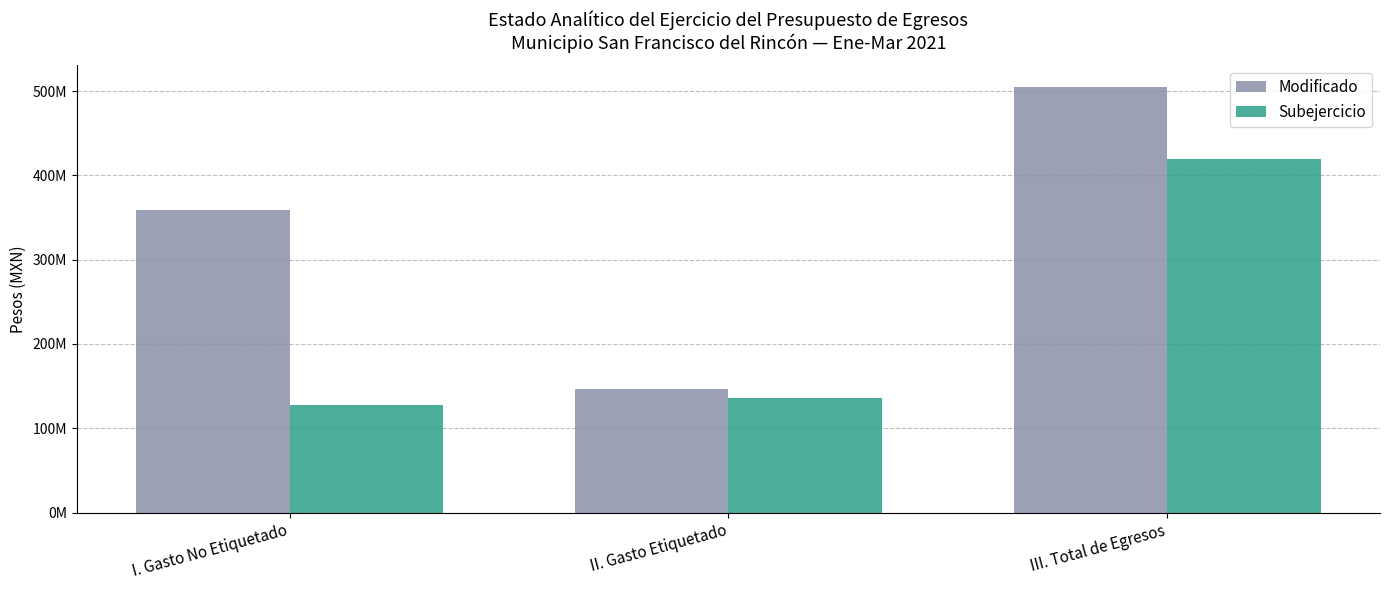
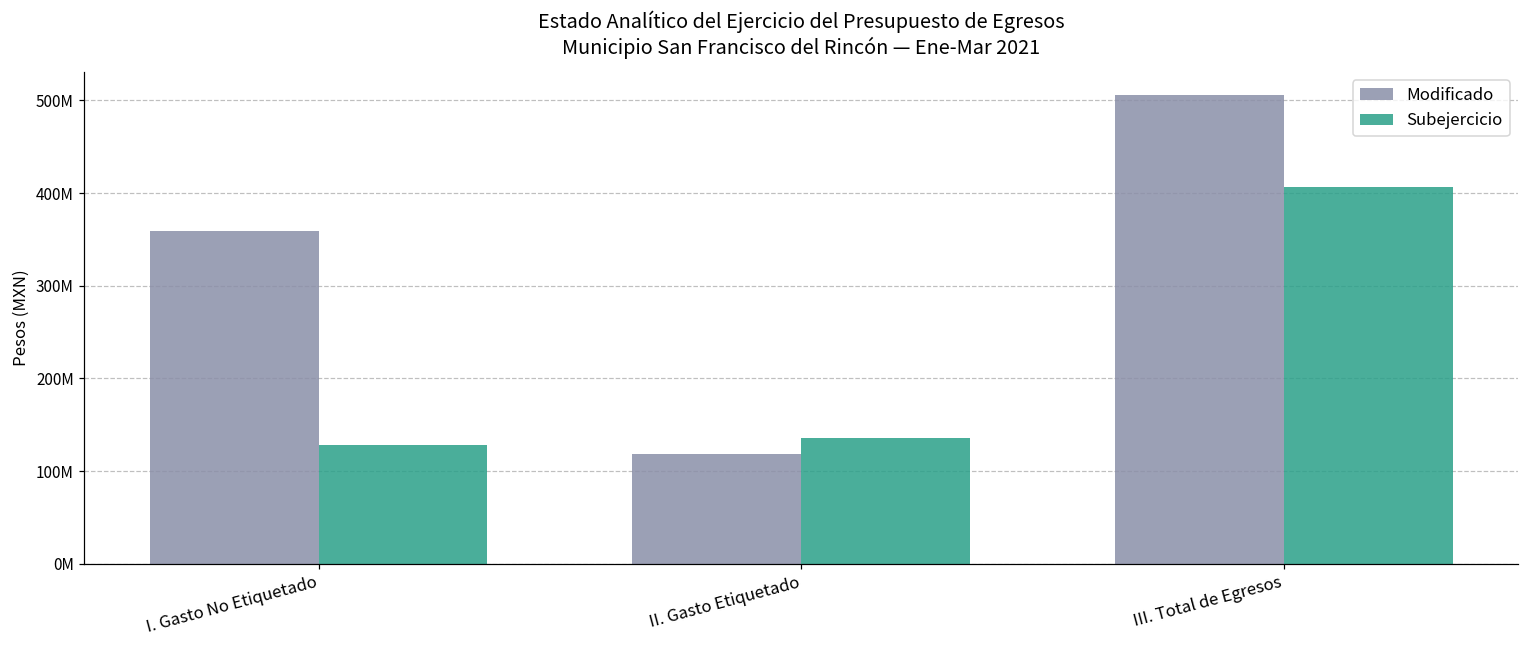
Modificado, II. Gasto Etiquetado: 150000000 -> 120000000
Subejercicio, III. Total de Egresos: 420000000 -> 410000000
